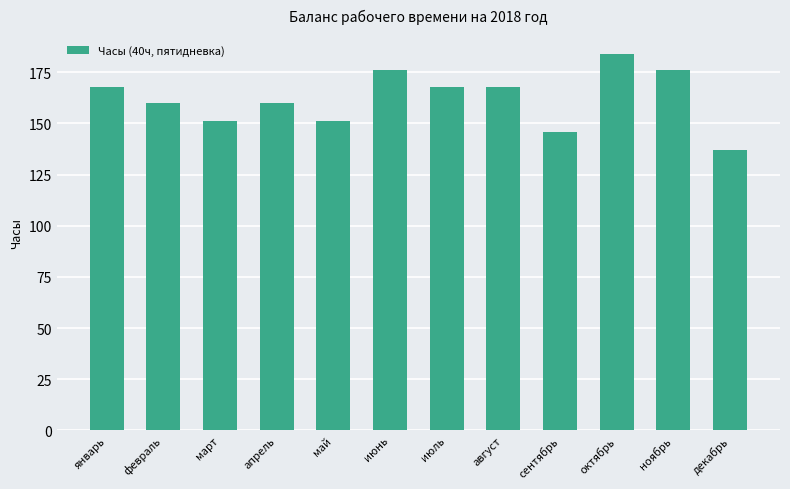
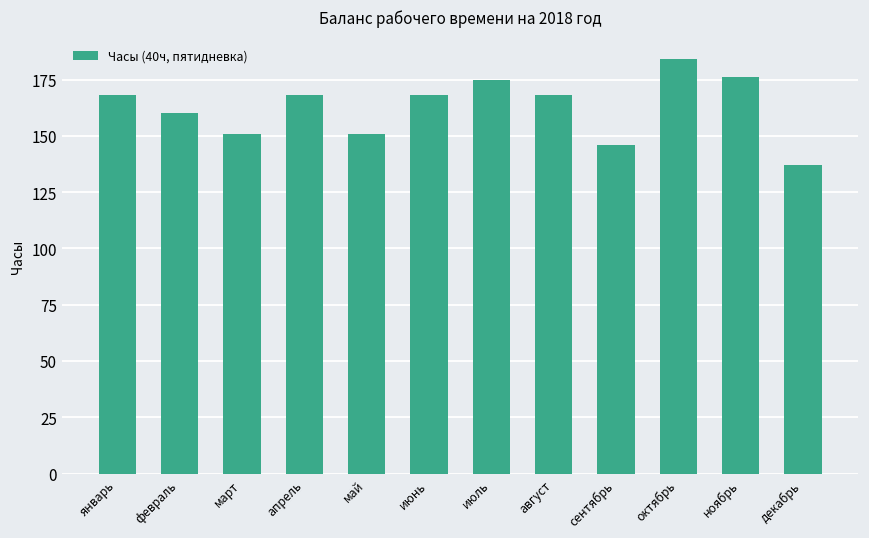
апрель: 160 -> 168
июнь: 176 -> 168
июль: 168 -> 175
